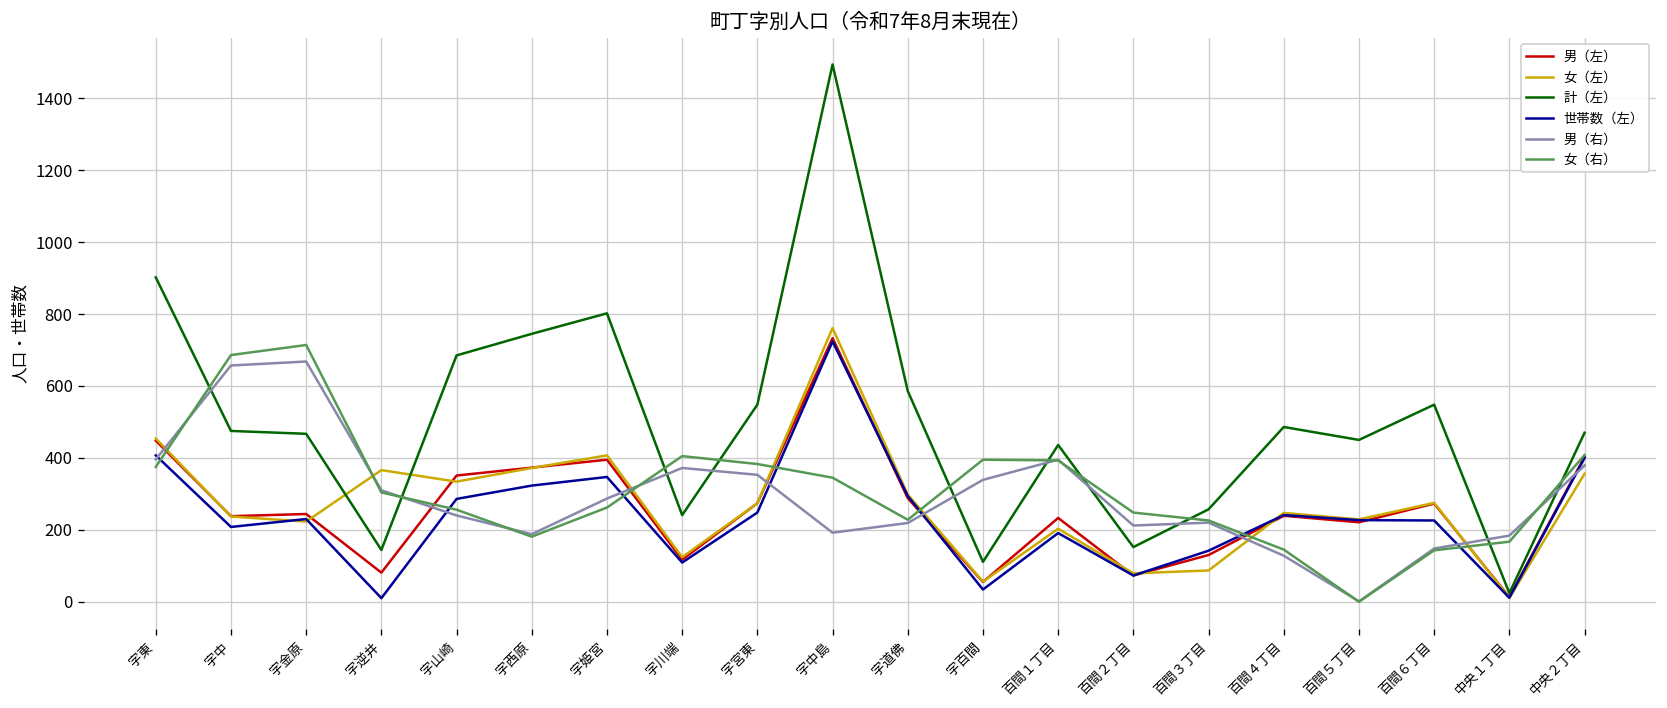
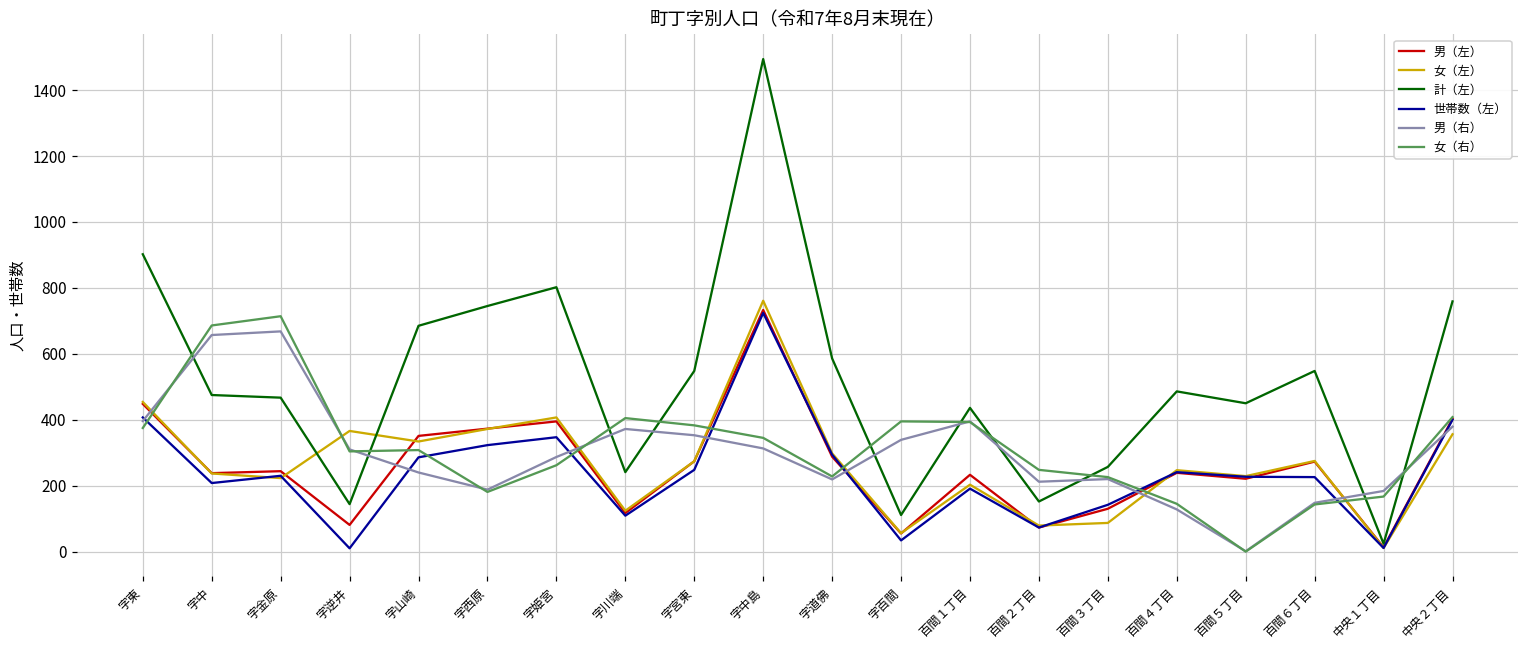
女（右）, 字山崎: 260 -> 310
男（右）, 字中島: 190 -> 310
計（左）, 中央２丁目: 470 -> 760
